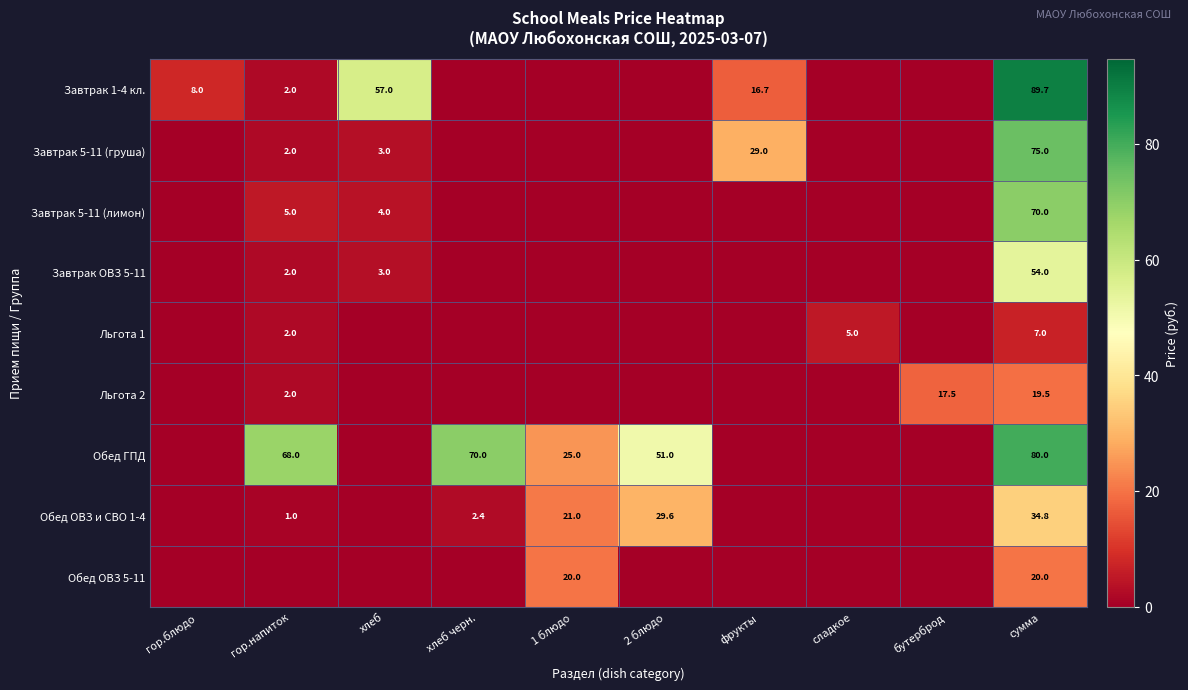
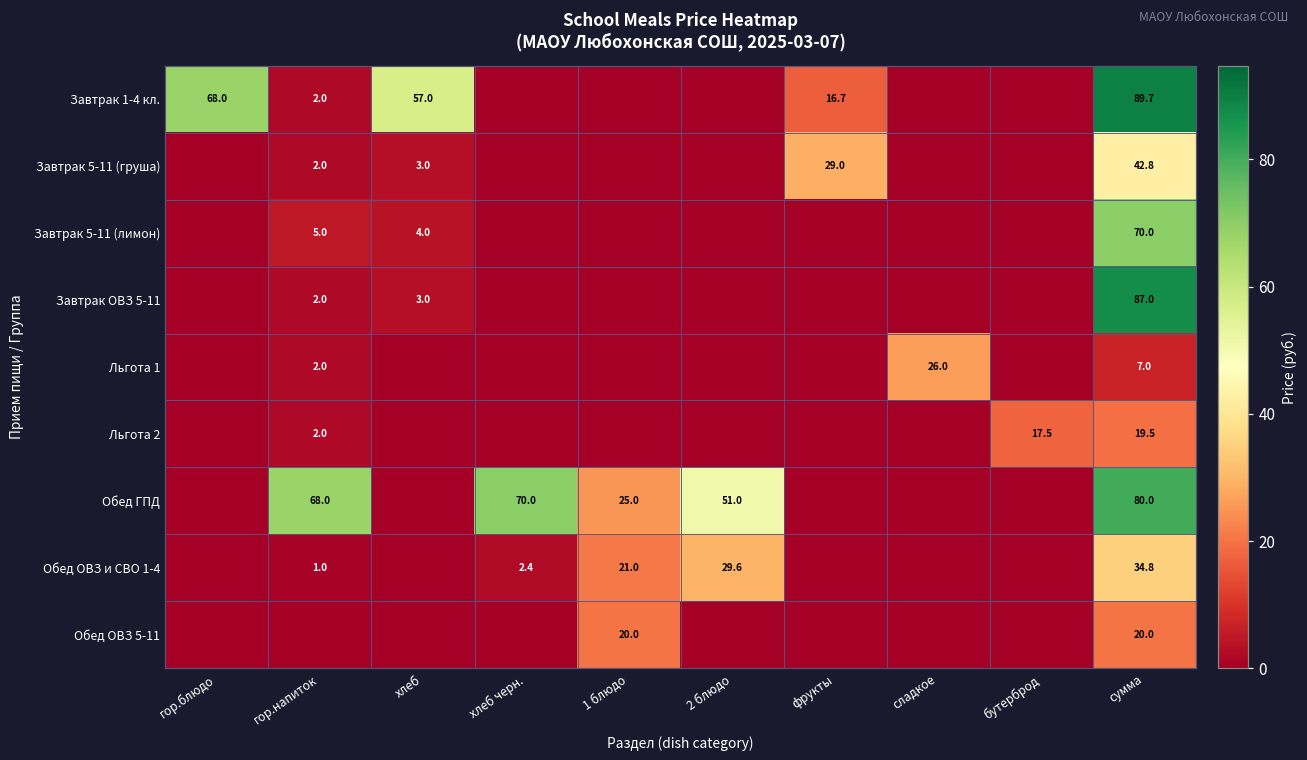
Завтрак 1-4 кл., гор.блюдо: 8.0 -> 68.0
Завтрак 5-11 (груша), сумма: 75.0 -> 42.8
Завтрак ОВЗ 5-11, сумма: 54.0 -> 87.0
Льгота 1, сладкое: 5.0 -> 26.0
